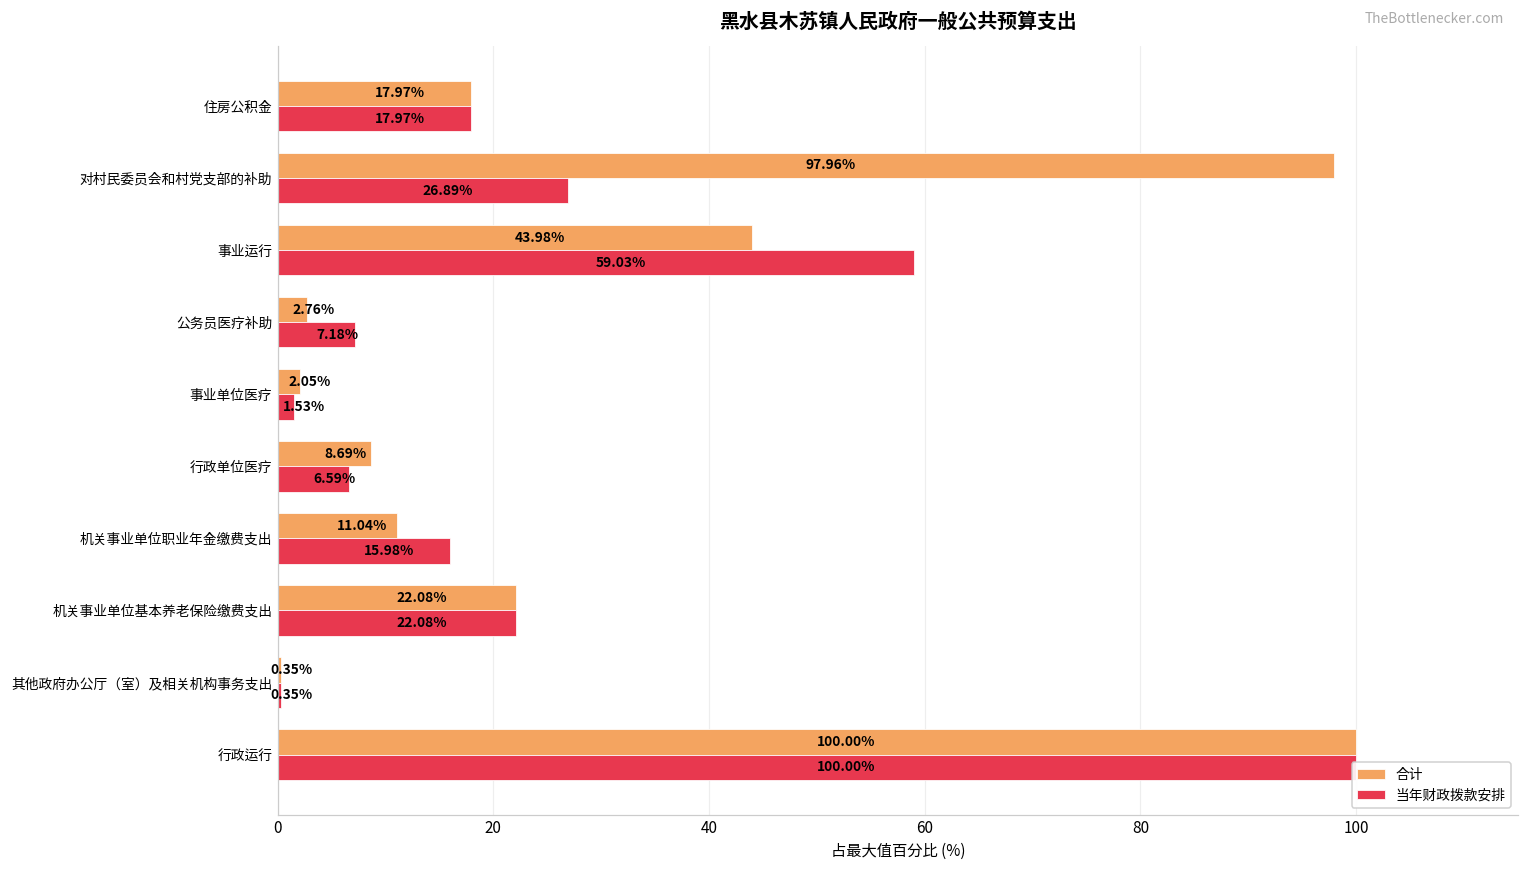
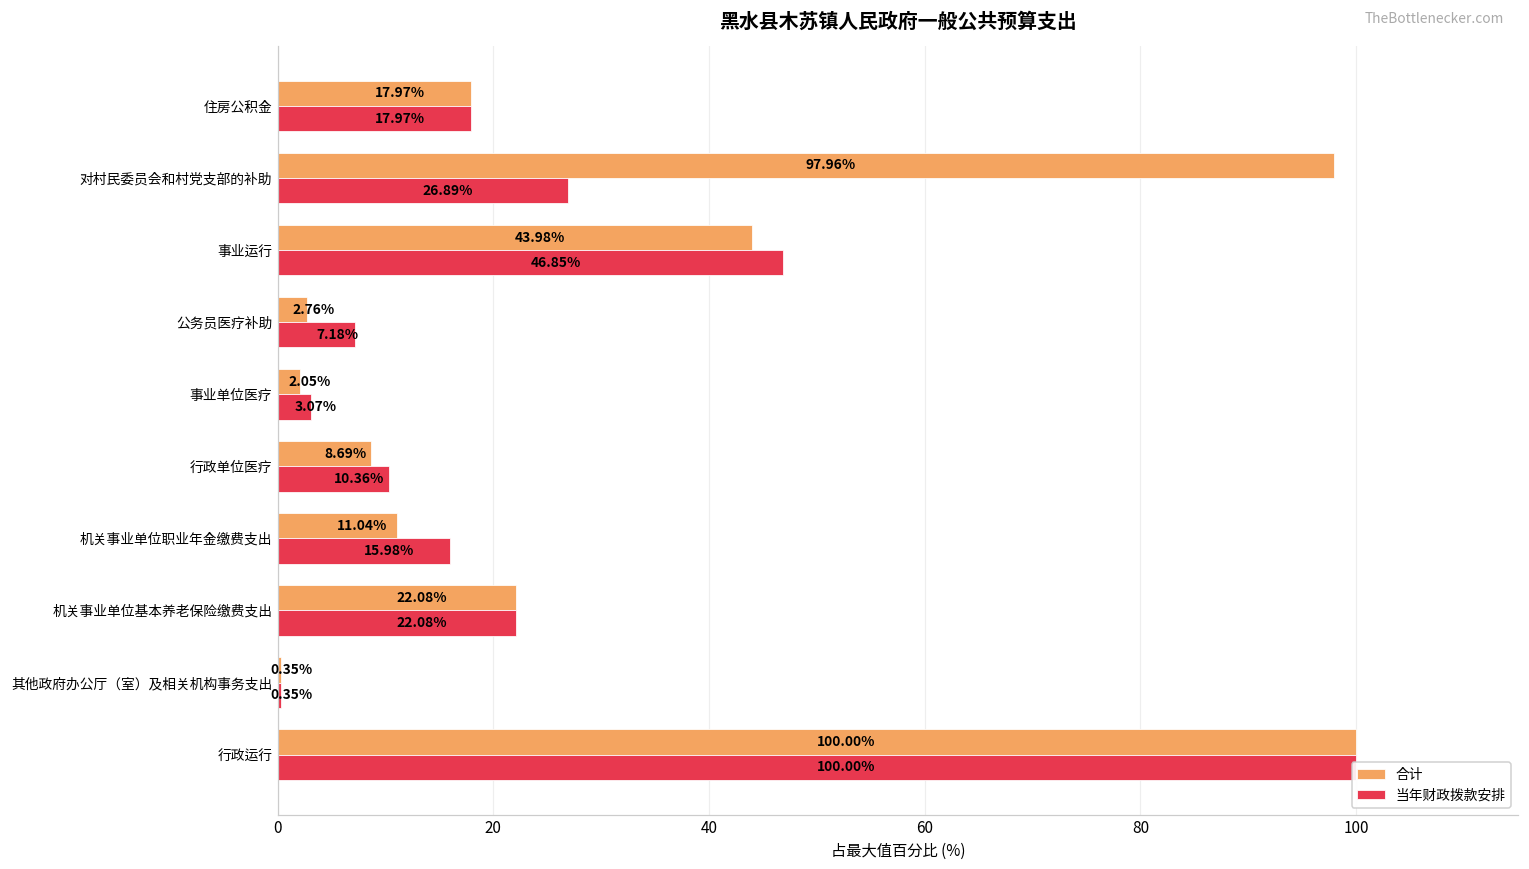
当年财政拨款安排, 事业运行: 59.03% -> 46.85%
当年财政拨款安排, 事业单位医疗: 1.53% -> 3.07%
当年财政拨款安排, 行政单位医疗: 6.59% -> 10.36%
